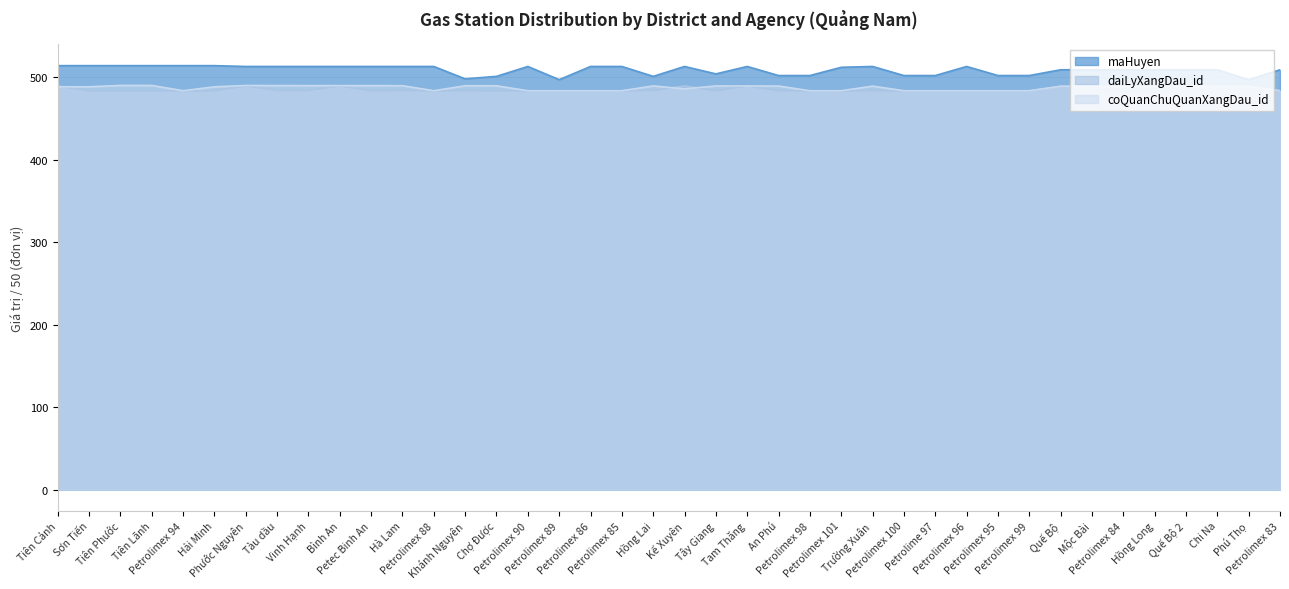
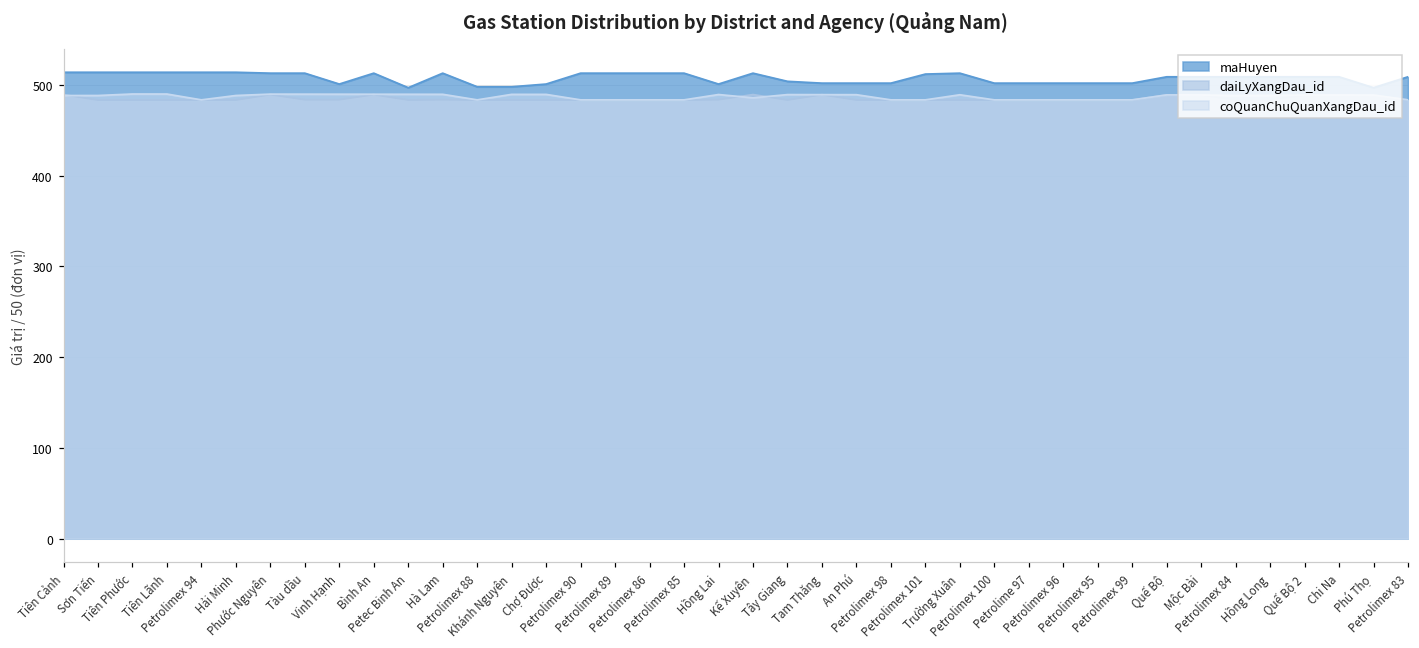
maHuyen, Vinh Hạnh: 510 -> 500
maHuyen, Petec Binh An: 510 -> 500
maHuyen, Petrolimex 88: 510 -> 500
maHuyen, Petrolimex 89: 500 -> 510
maHuyen, Tam Thăng: 510 -> 500
maHuyen, Petrolimex 96: 510 -> 500
